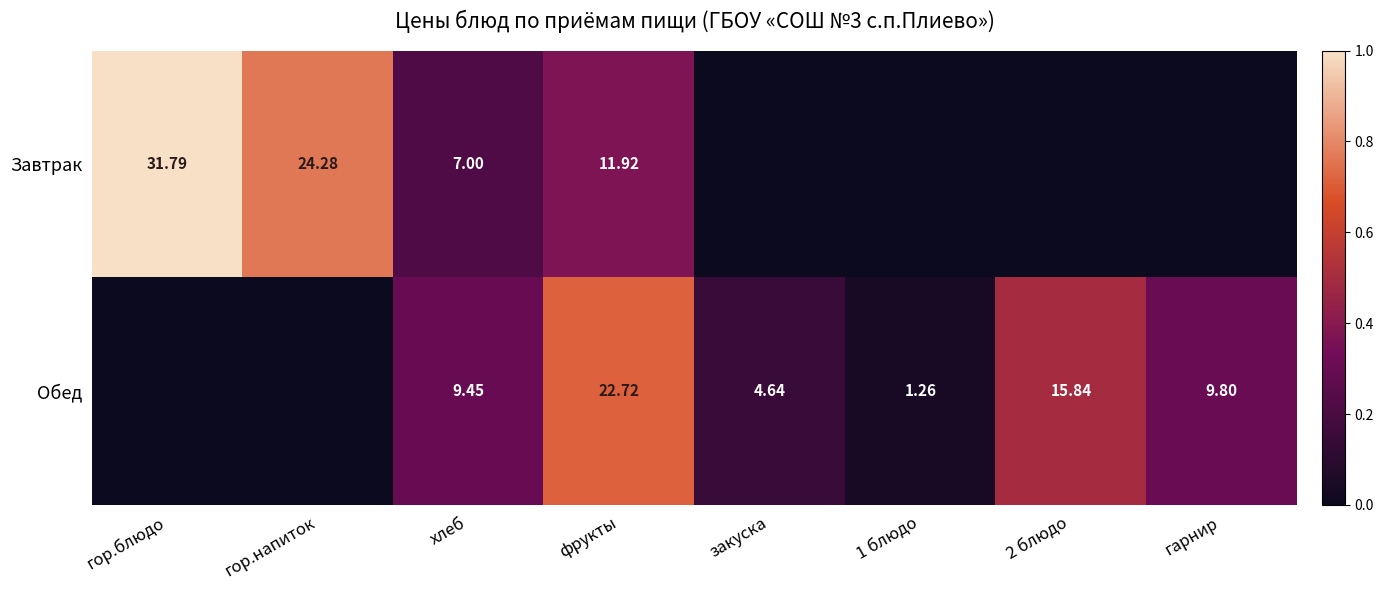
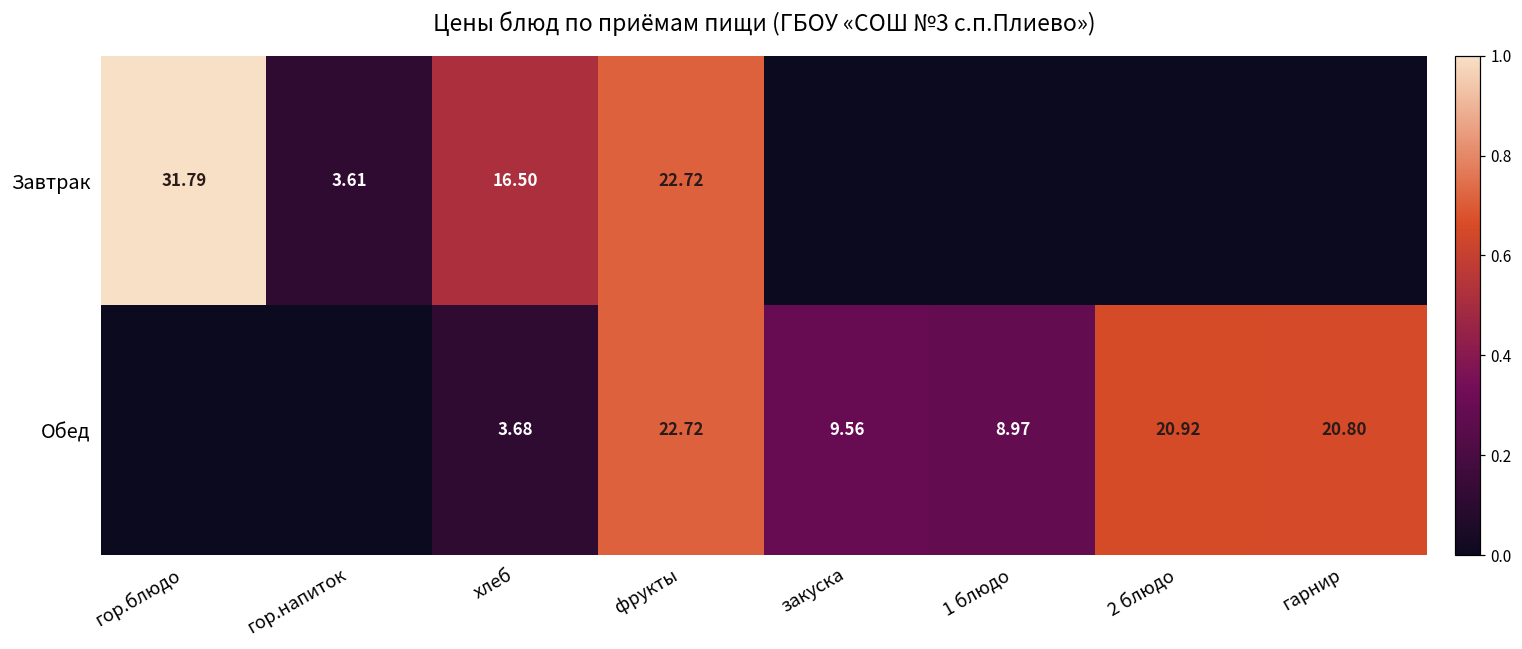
Завтрак, гор.напиток: 24.28 -> 3.61
Завтрак, хлеб: 7.00 -> 16.50
Завтрак, фрукты: 11.92 -> 22.72
Обед, хлеб: 9.45 -> 3.68
Обед, закуска: 4.64 -> 9.56
Обед, 1 блюдо: 1.26 -> 8.97
Обед, 2 блюдо: 15.84 -> 20.92
Обед, гарнир: 9.80 -> 20.80
